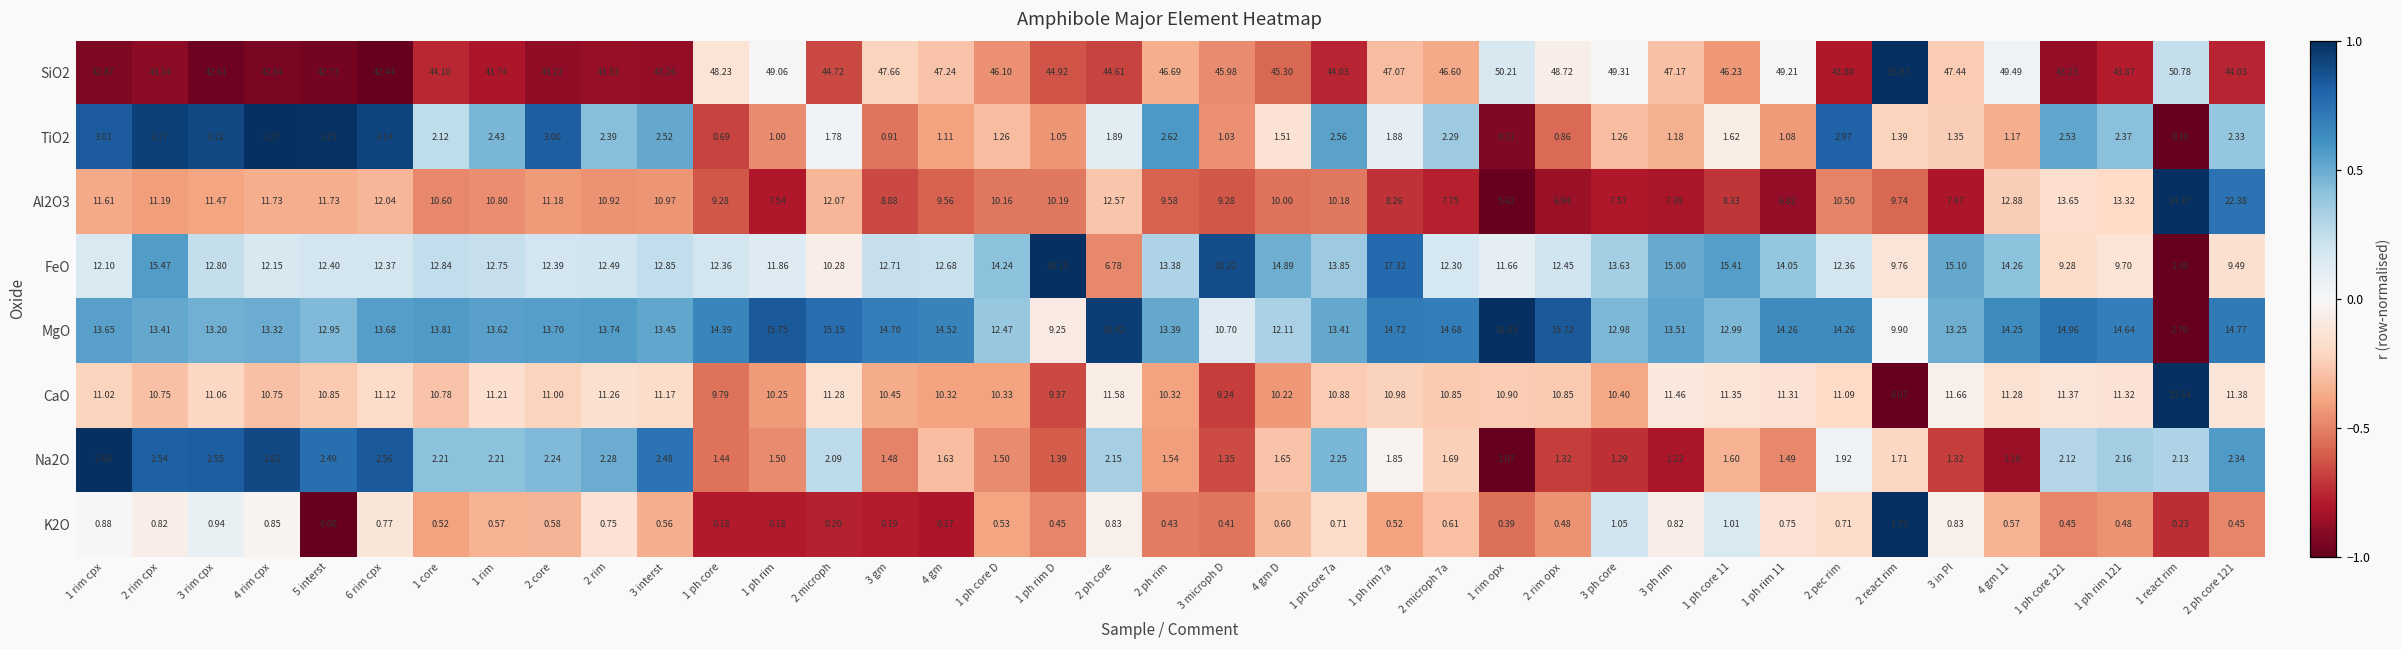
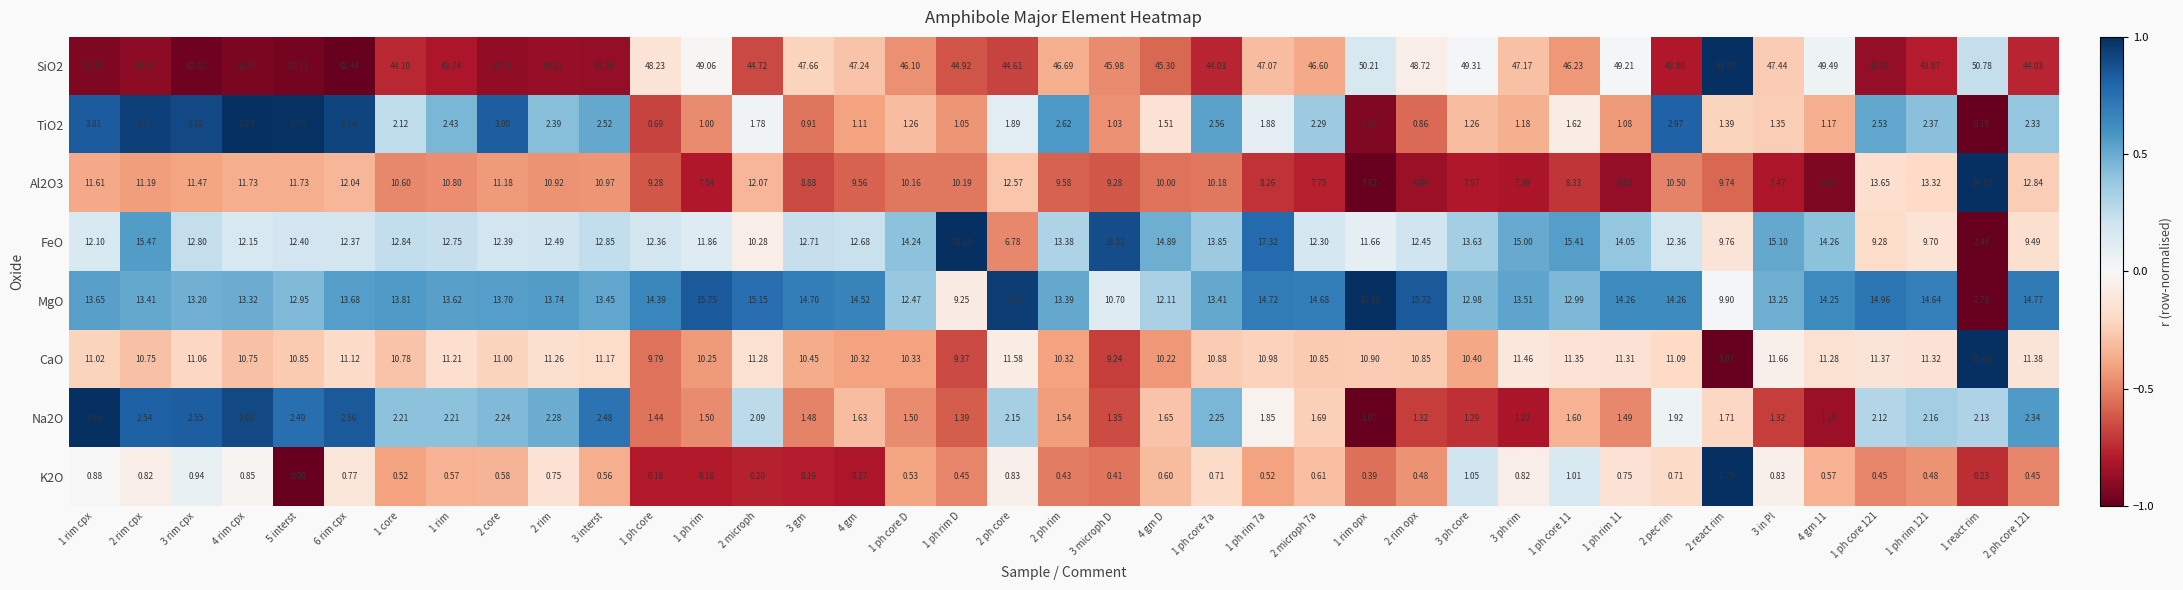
Al2O3, 4 gm 11: 12.88 -> 6.25
Al2O3, 2 ph core 121: 22.38 -> 12.84
